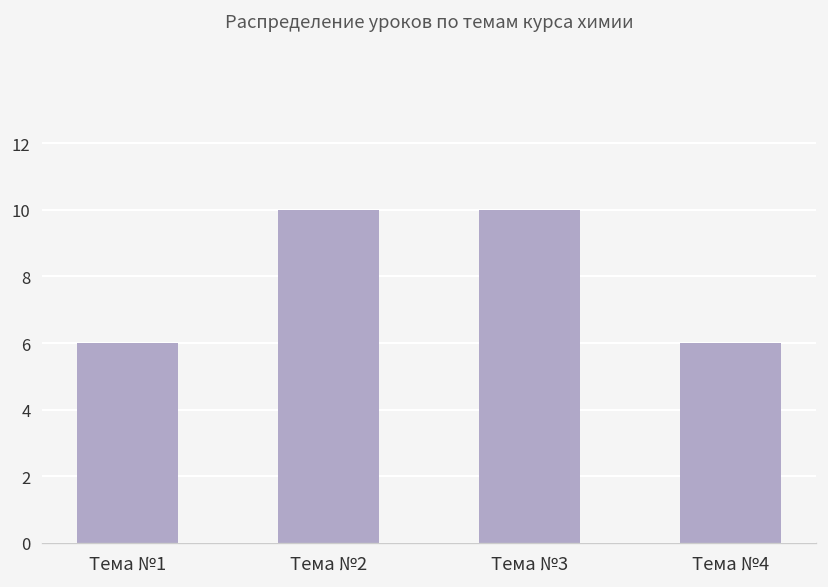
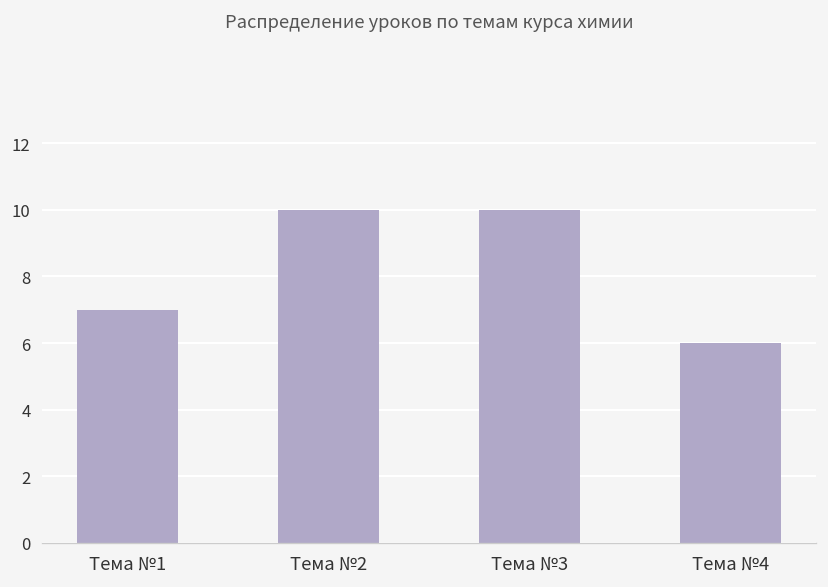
Тема №1: 6 -> 7
